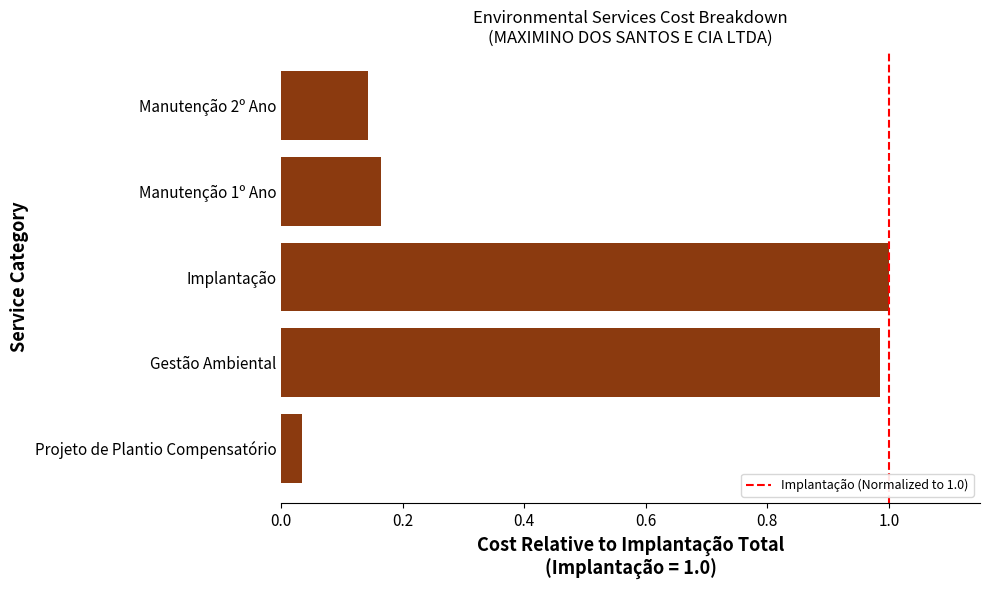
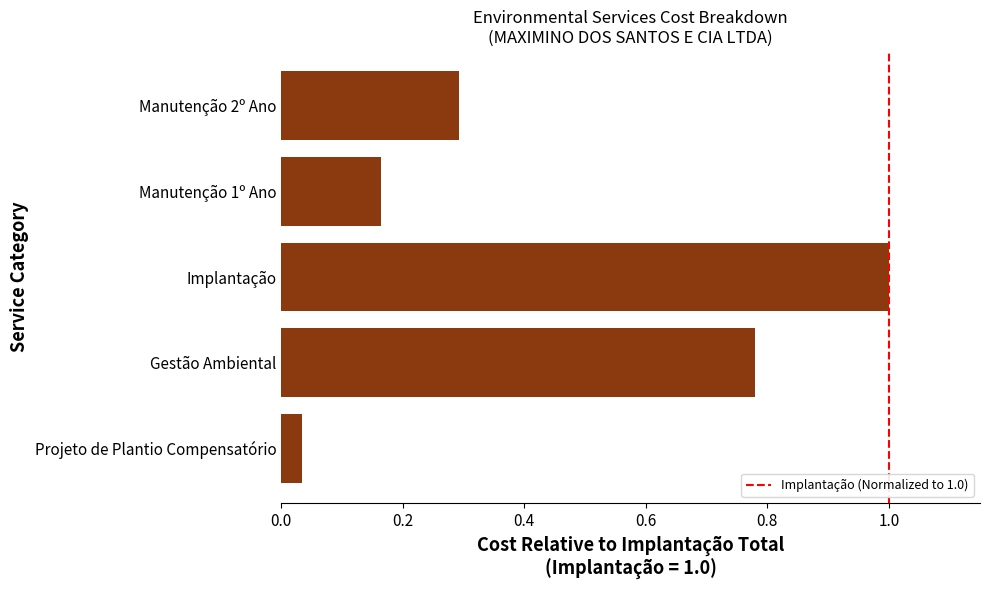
Manutenção 2º Ano: 0.14 -> 0.29
Gestão Ambiental: 0.99 -> 0.78
